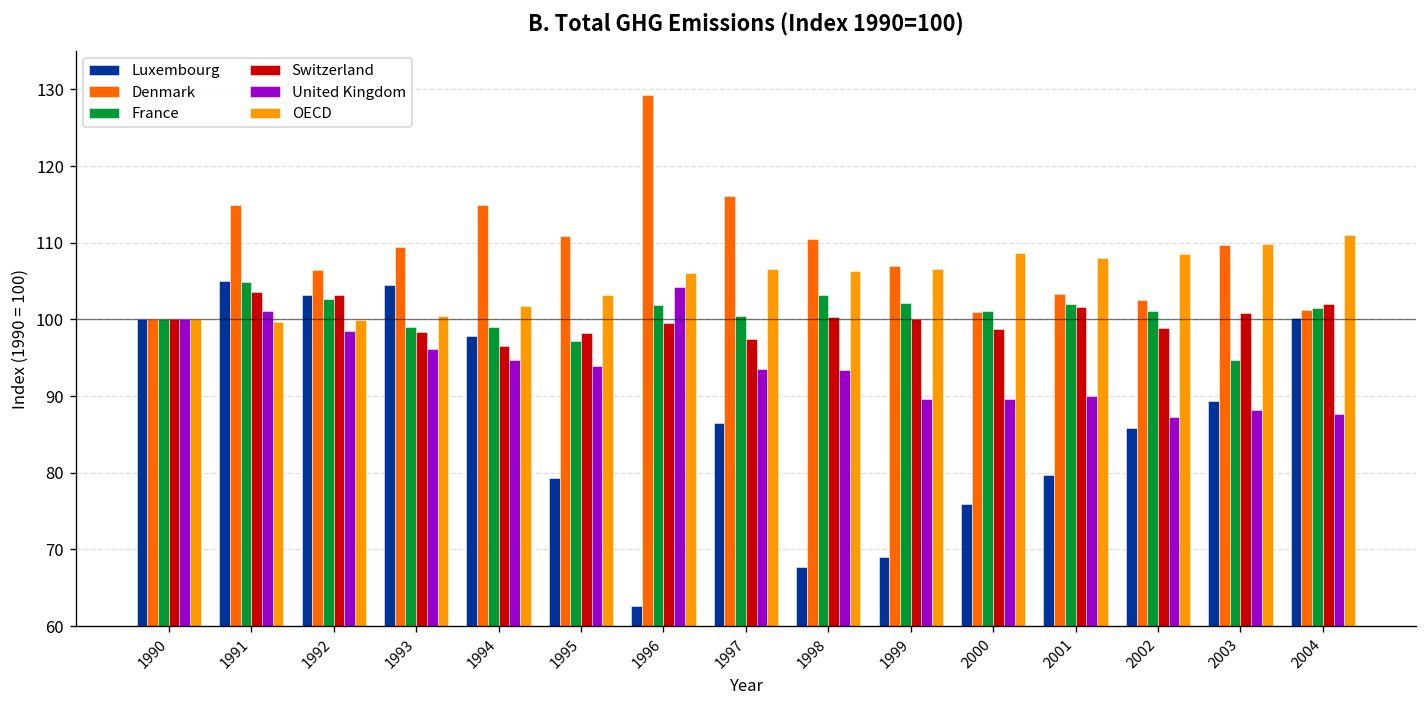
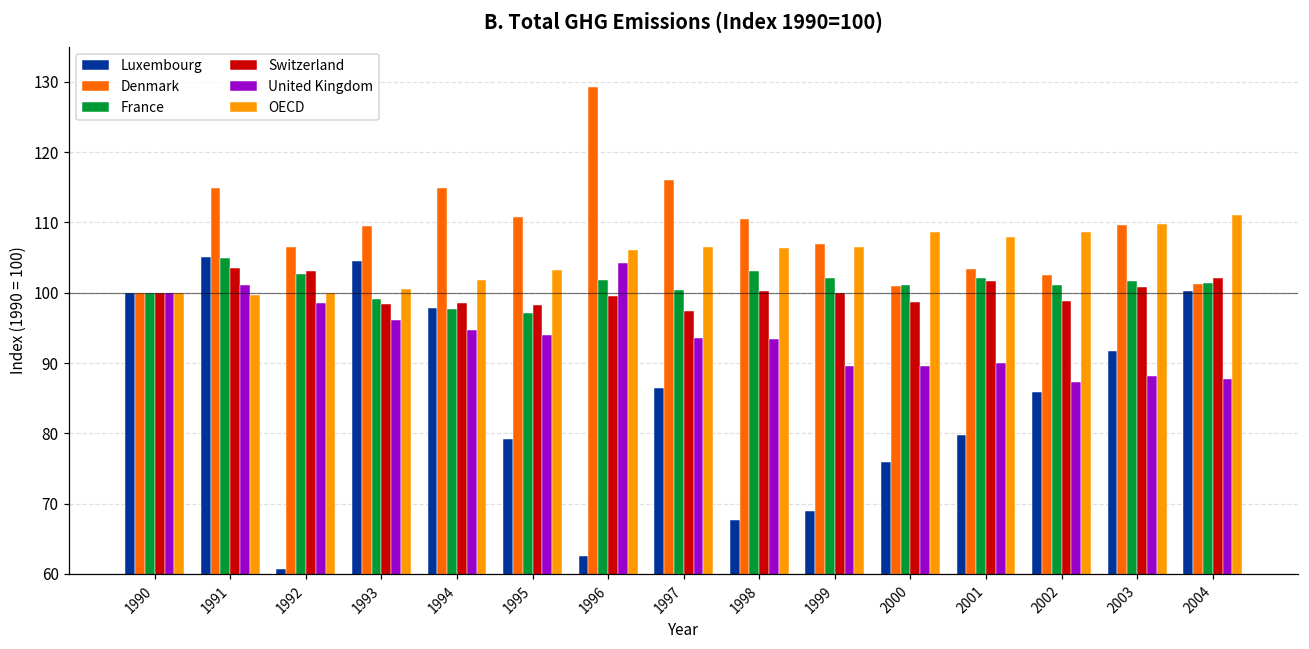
Luxembourg, 1992: 103 -> 61
France, 1994: 99 -> 98
Switzerland, 1994: 96 -> 98
Luxembourg, 2003: 89 -> 92
France, 2003: 95 -> 102
